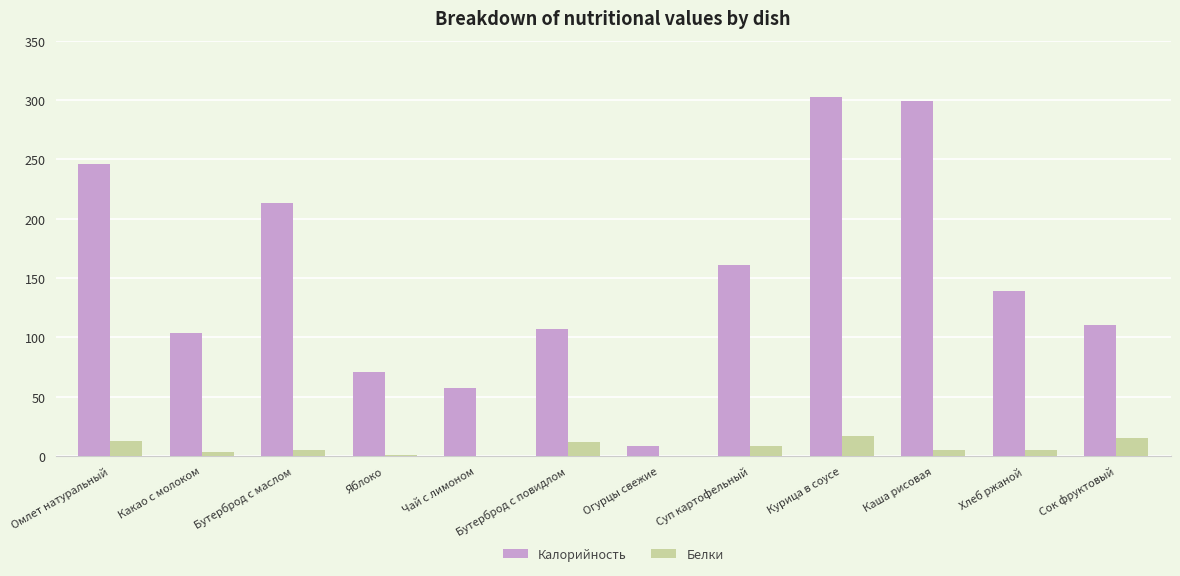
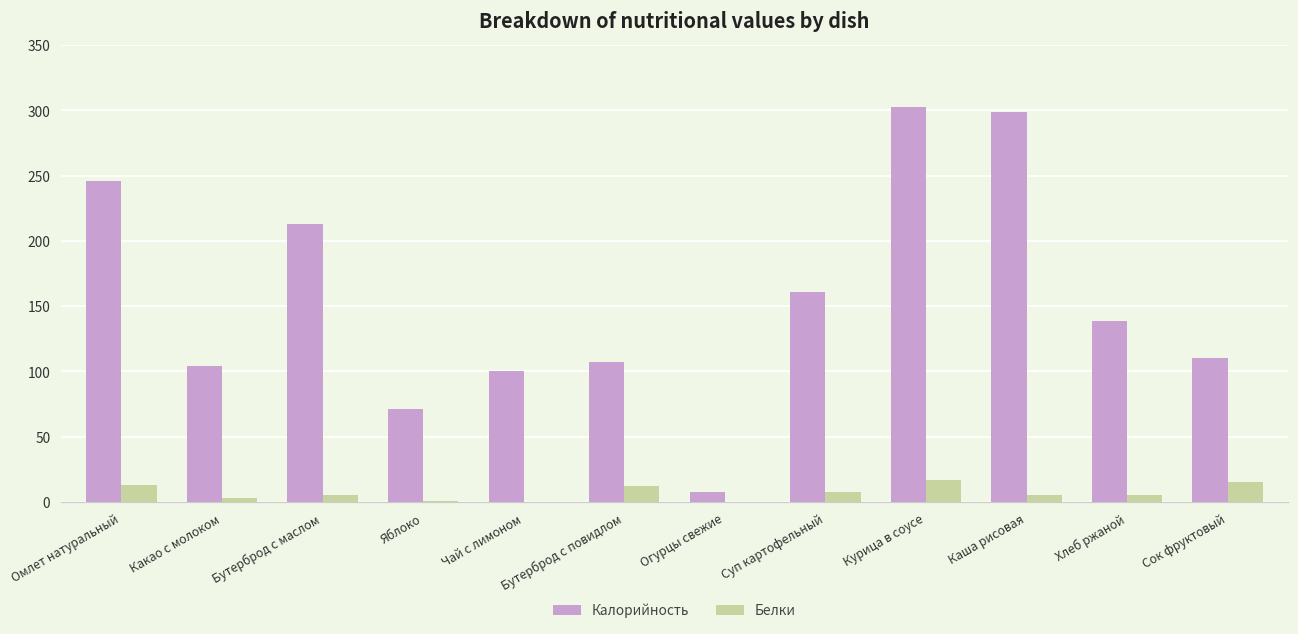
Калорийность, Чай с лимоном: 57 -> 100
